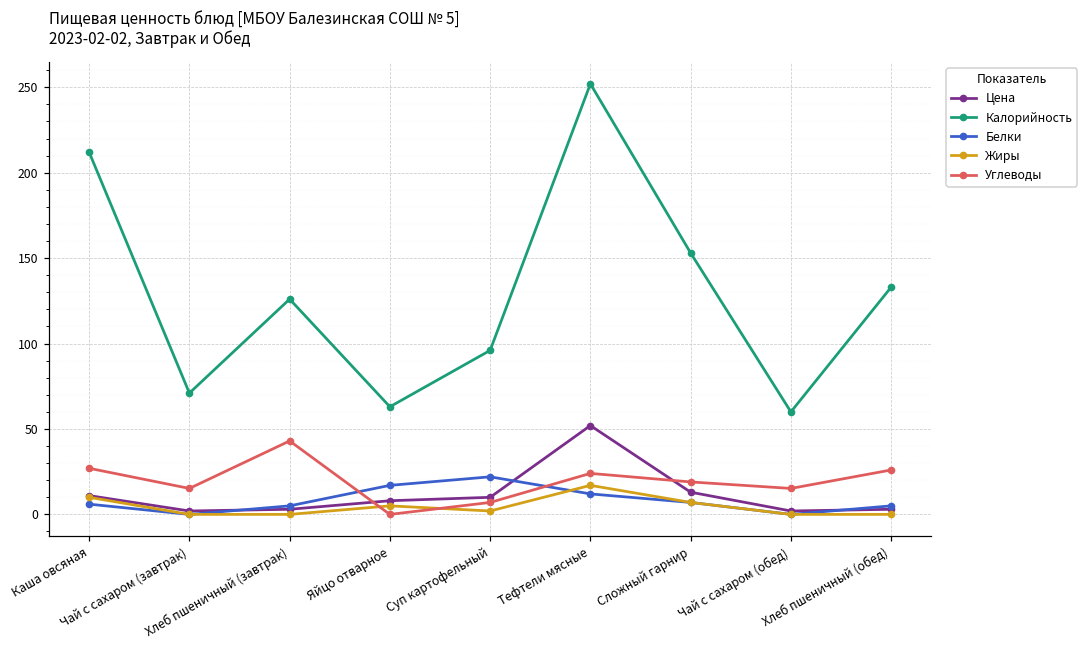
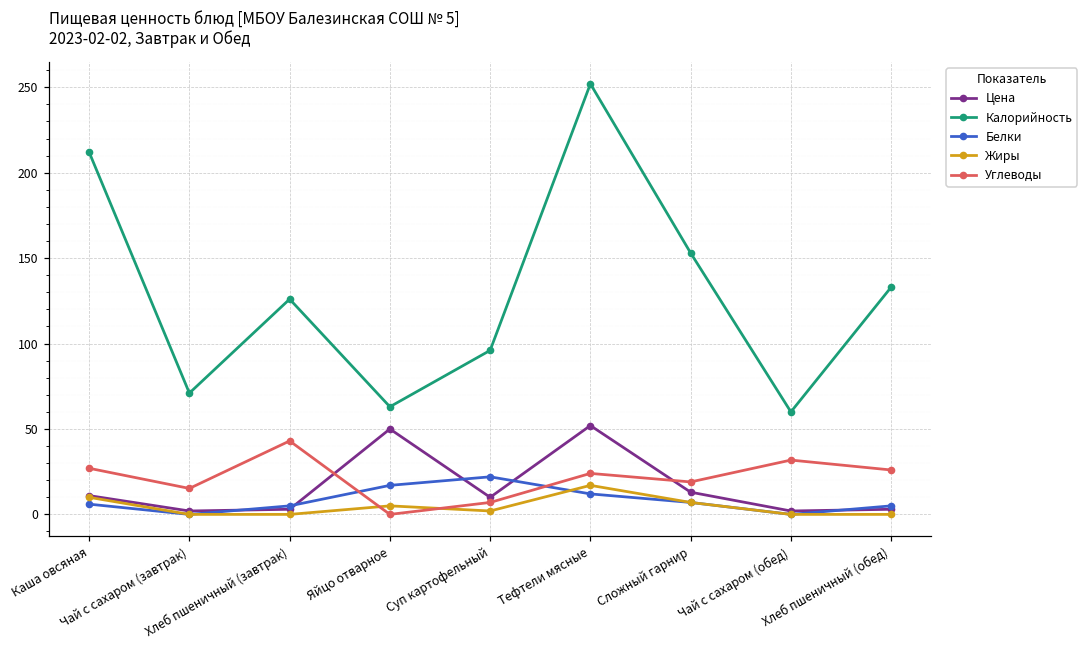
Цена, Яйцо отварное: 8 -> 50
Углеводы, Чай с сахаром (обед): 15 -> 32
